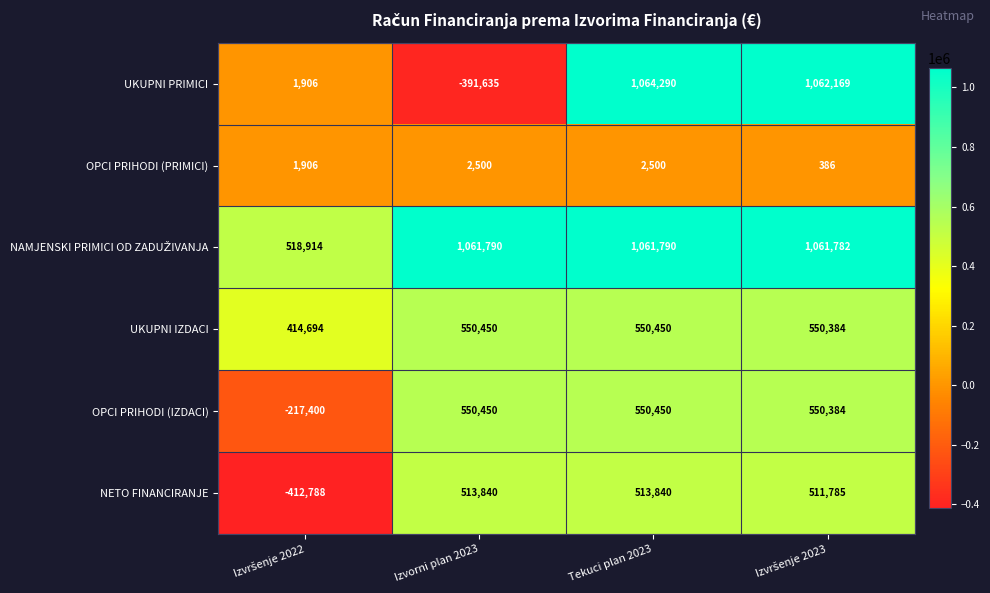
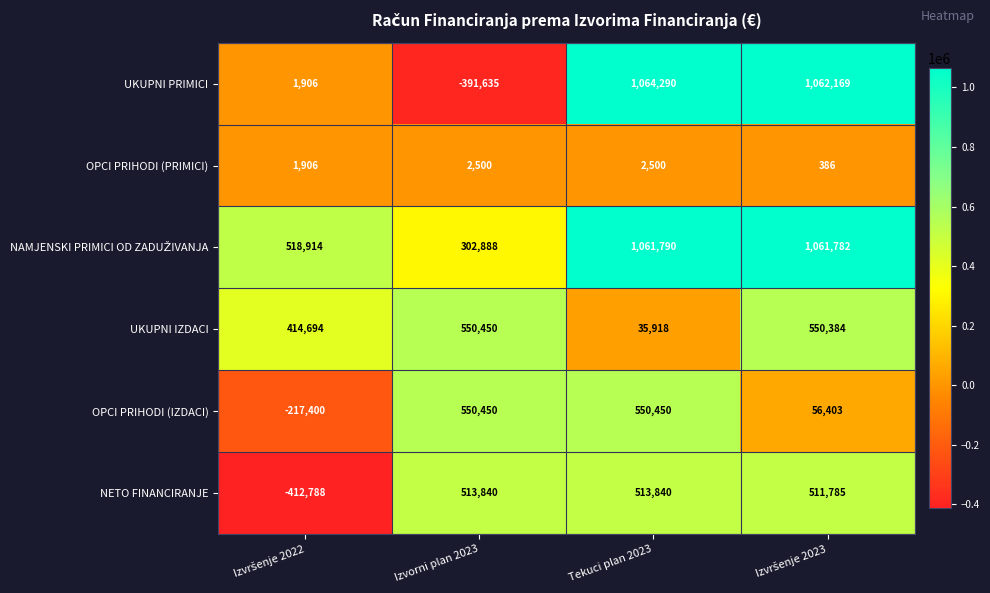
NAMJENSKI PRIMICI OD ZADUŽIVANJA, Izvorni plan 2023: 1,061,790 -> 302,888
UKUPNI IZDACI, Tekuci plan 2023: 550,450 -> 35,918
OPCI PRIHODI (IZDACI), Izvršenje 2023: 550,384 -> 56,403
